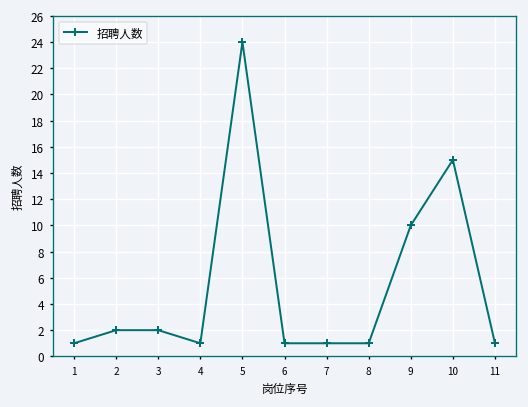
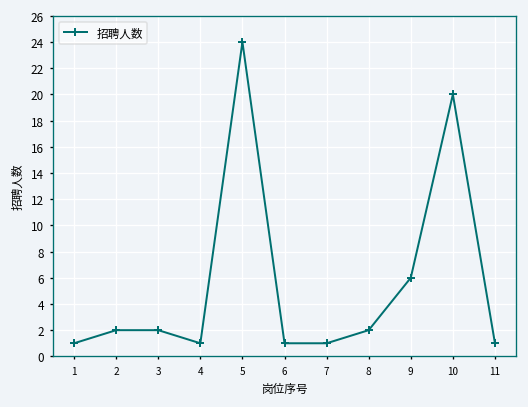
8: 1 -> 2
9: 10 -> 6
10: 15 -> 20
